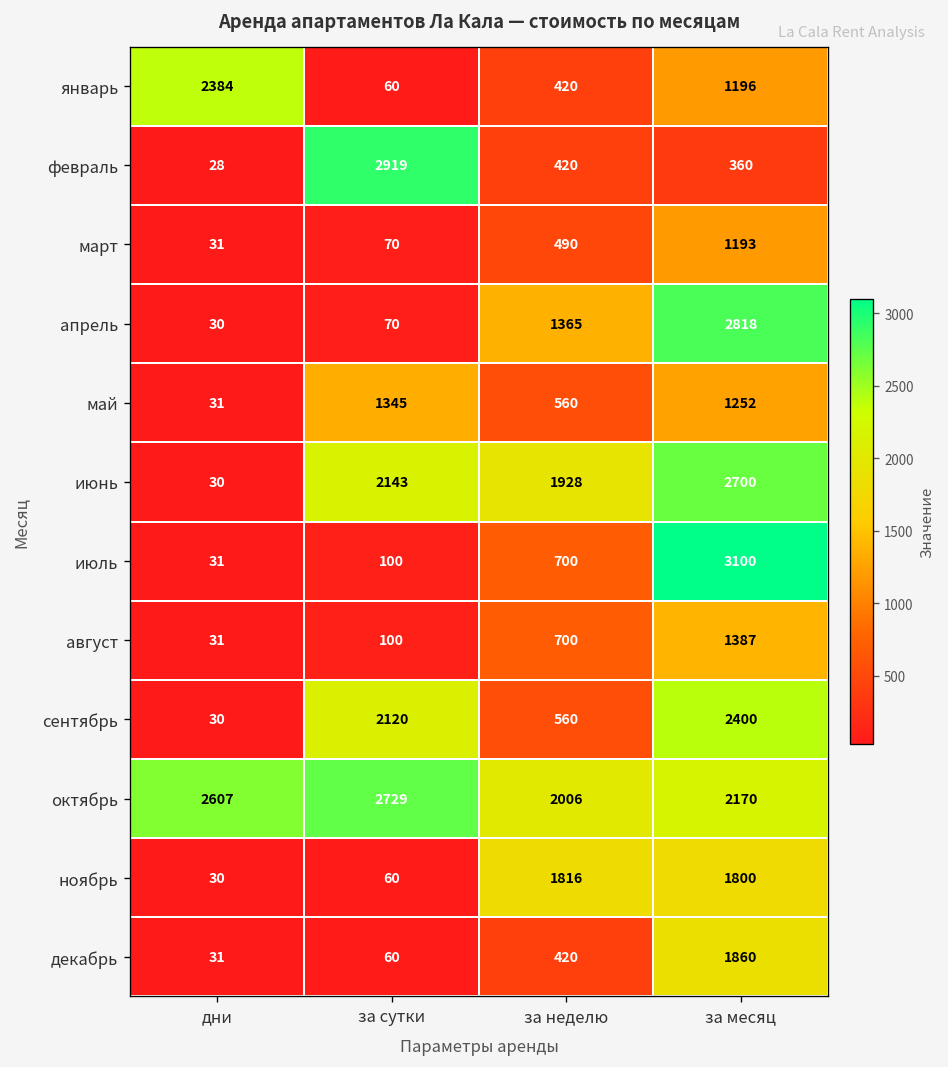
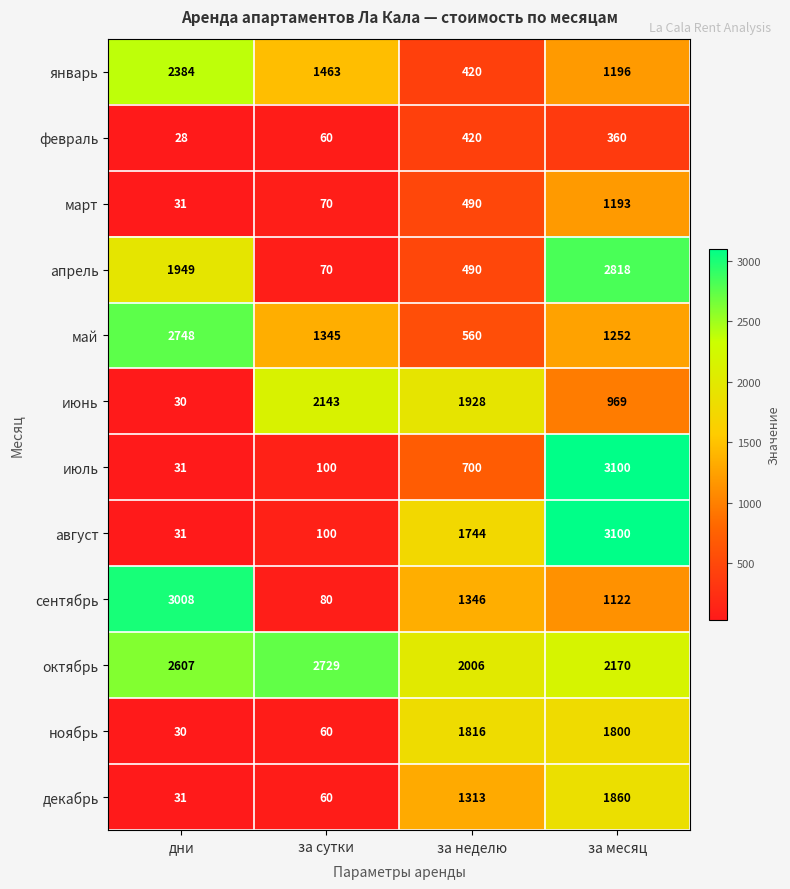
январь, за сутки: 60 -> 1463
февраль, за сутки: 2919 -> 60
апрель, дни: 30 -> 1949
апрель, за неделю: 1365 -> 490
май, дни: 31 -> 2748
июнь, за месяц: 2700 -> 969
август, за неделю: 700 -> 1744
август, за месяц: 1387 -> 3100
сентябрь, дни: 30 -> 3008
сентябрь, за сутки: 2120 -> 80
сентябрь, за неделю: 560 -> 1346
сентябрь, за месяц: 2400 -> 1122
декабрь, за неделю: 420 -> 1313
